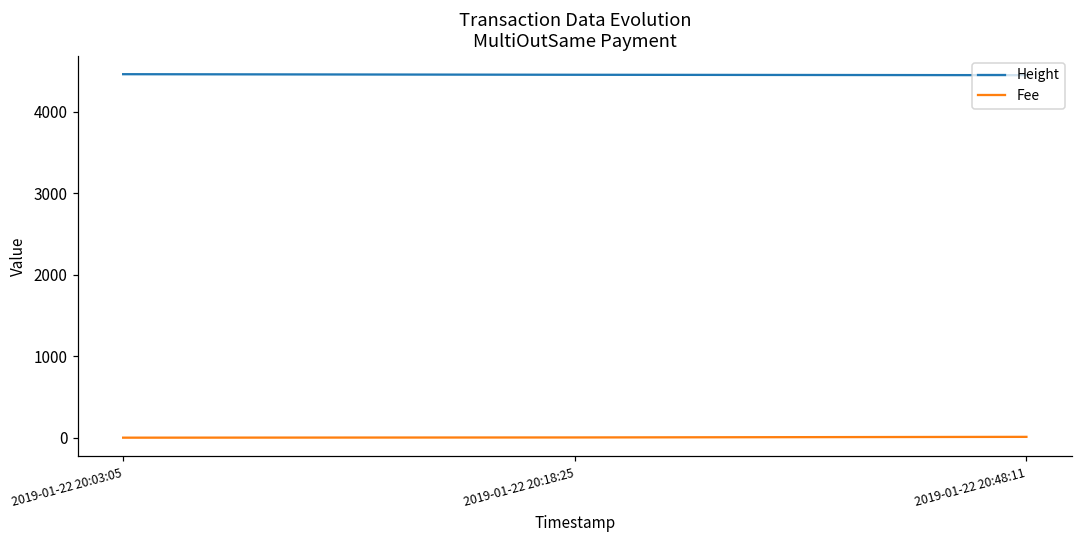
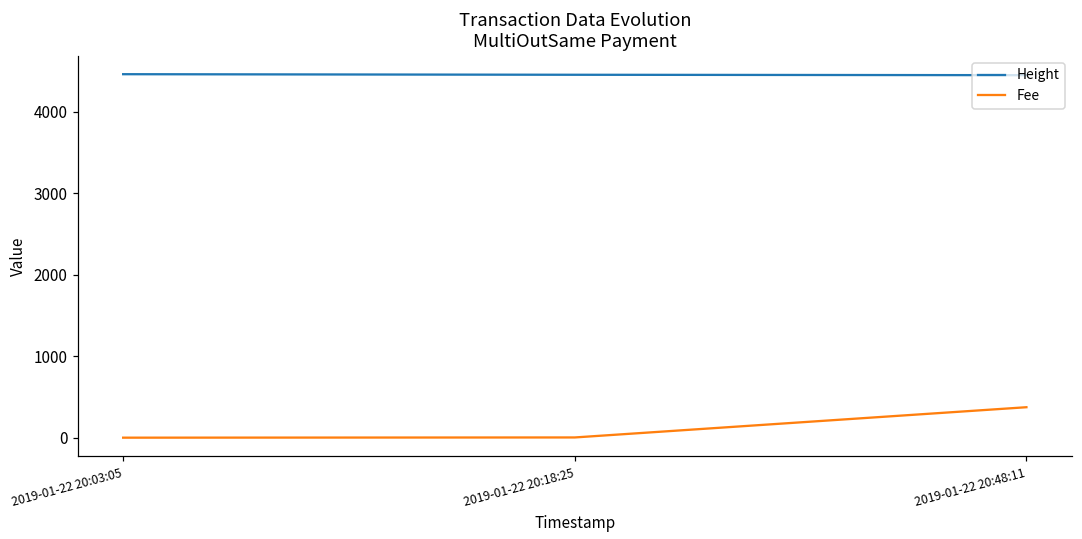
Fee, 2019-01-22 20:48:11: 0 -> 400
